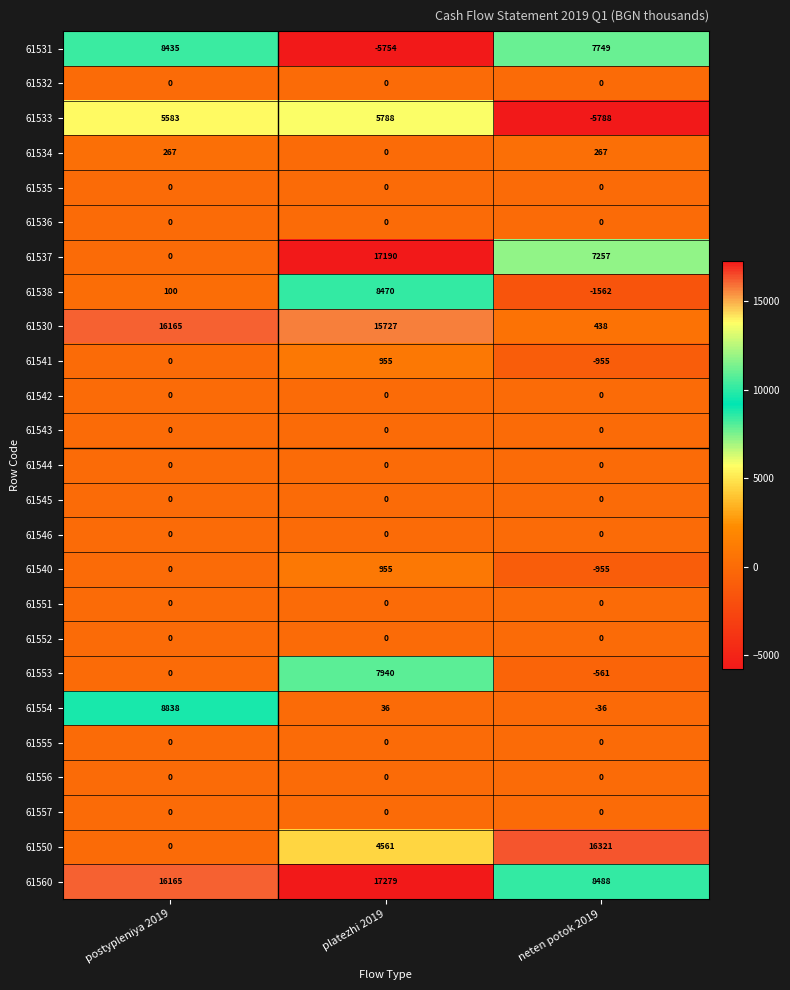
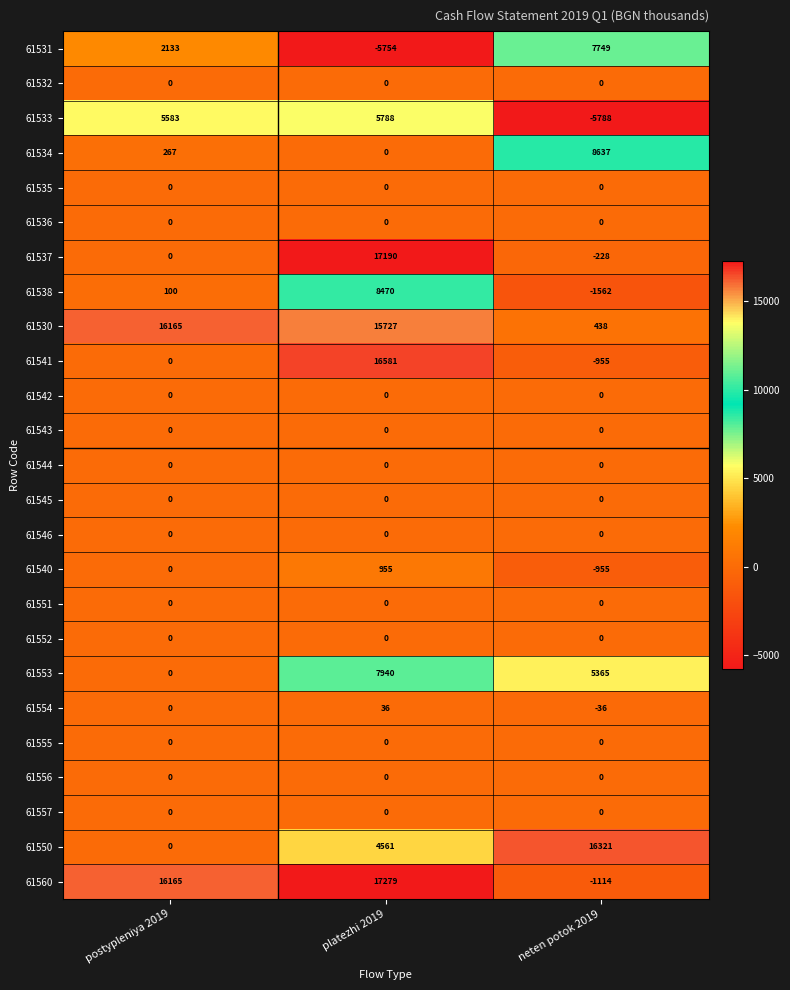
61531, postypleniya 2019: 8435 -> 2133
61534, neten potok 2019: 267 -> 8637
61537, neten potok 2019: 7257 -> -228
61541, platezhi 2019: 955 -> 16581
61553, neten potok 2019: -561 -> 5365
61554, postypleniya 2019: 8838 -> 0
61560, neten potok 2019: 8488 -> -1114
